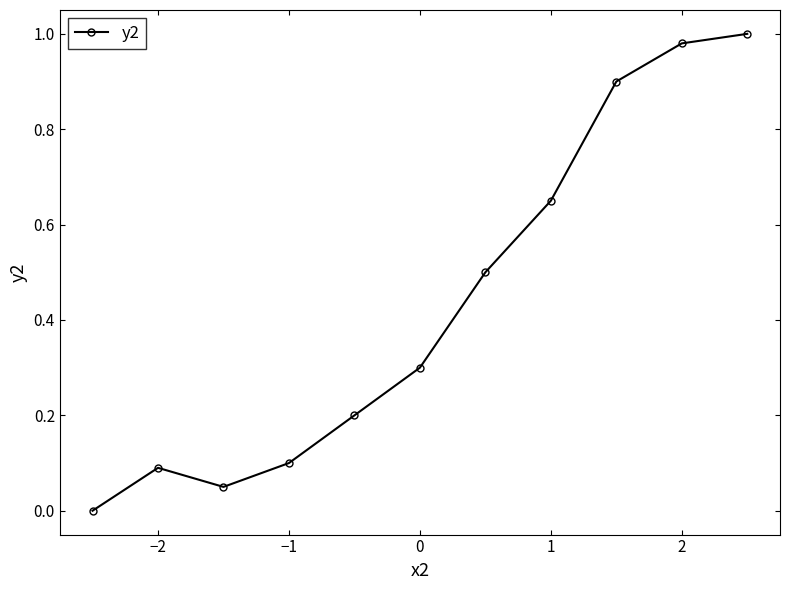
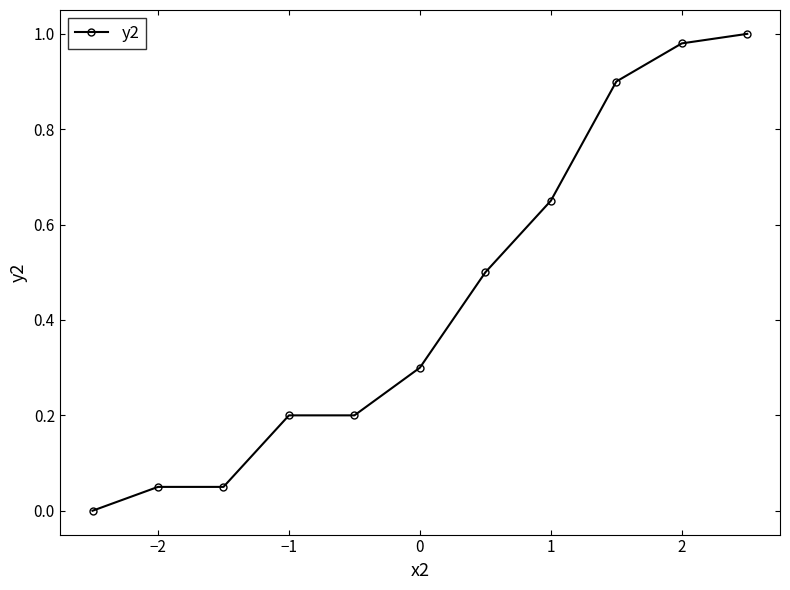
−2: 0.09 -> 0.05
−1: 0.1 -> 0.2
